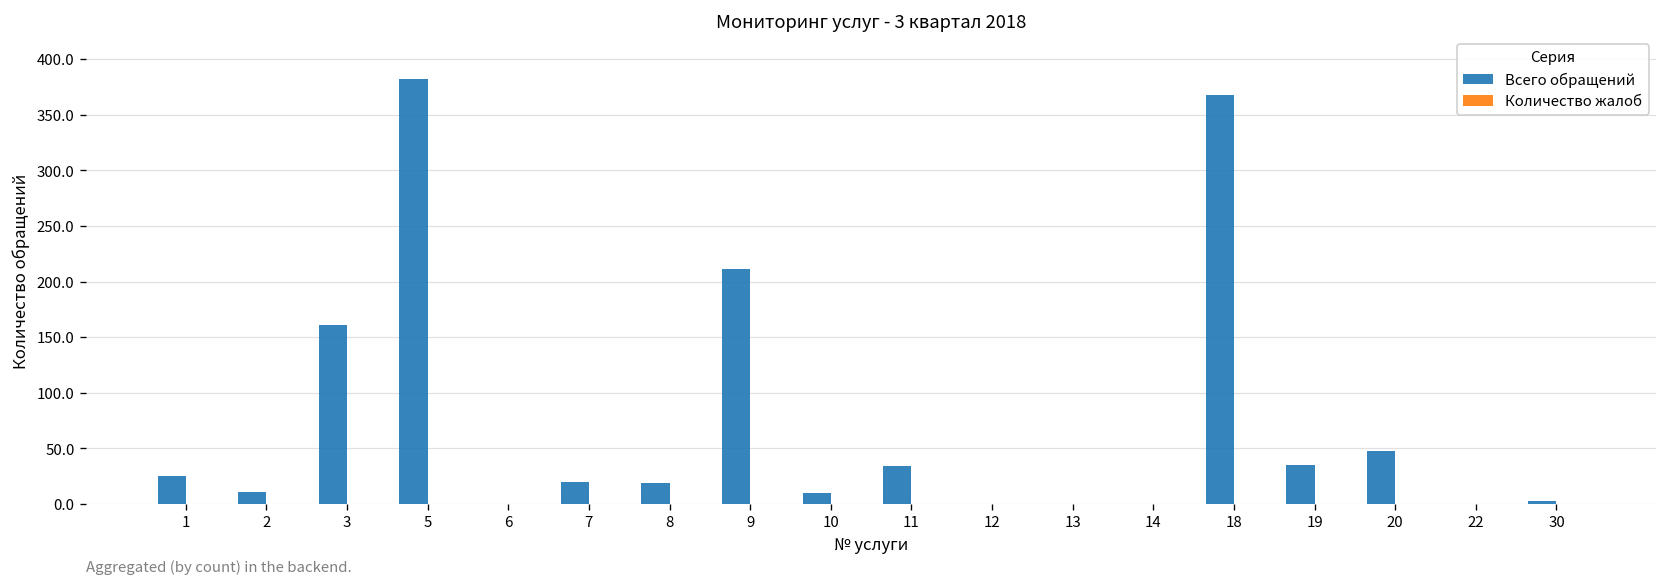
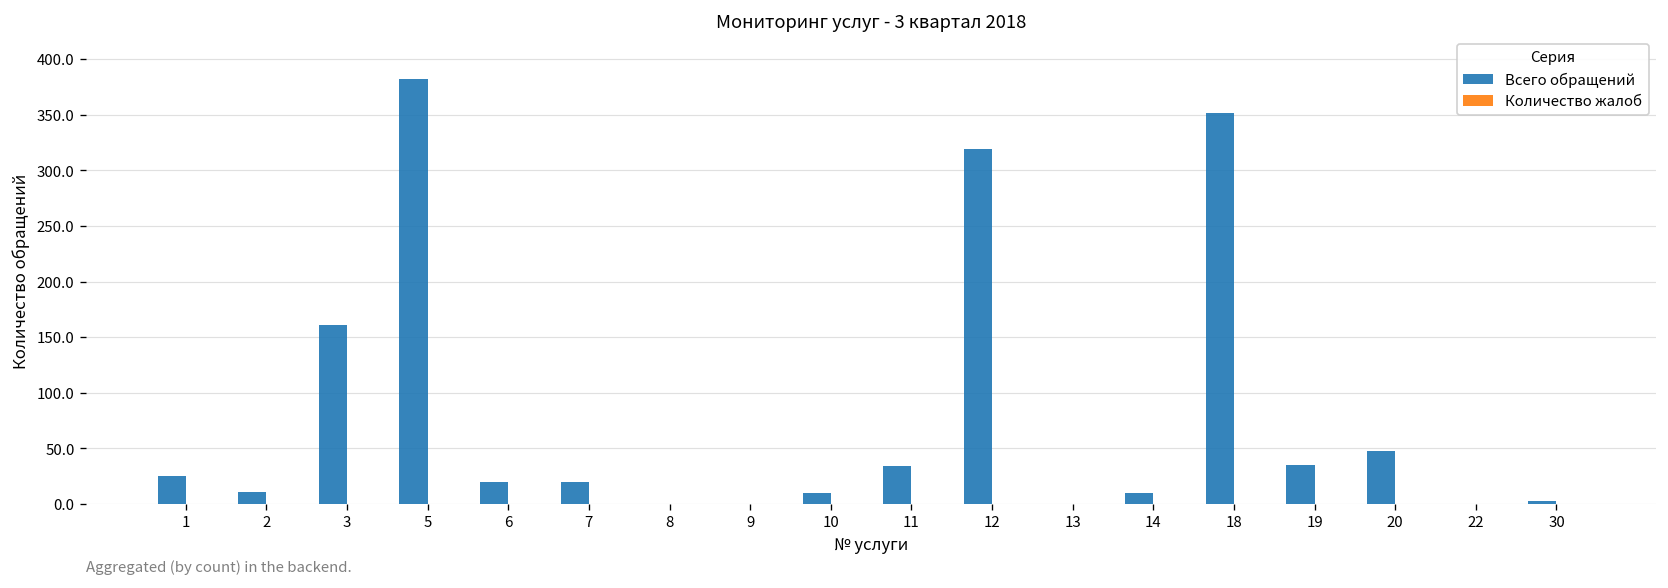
Всего обращений, 6: 0 -> 20
Всего обращений, 8: 20 -> 0
Всего обращений, 9: 210 -> 0
Всего обращений, 12: 0 -> 320
Всего обращений, 14: 0 -> 10
Всего обращений, 18: 370 -> 350
